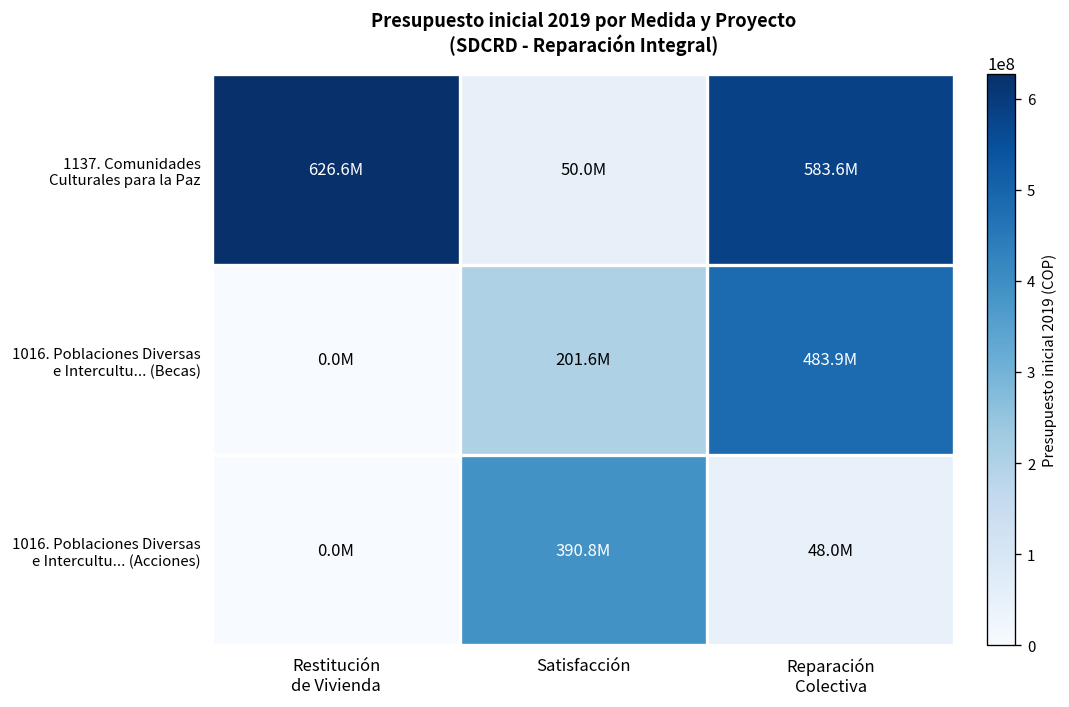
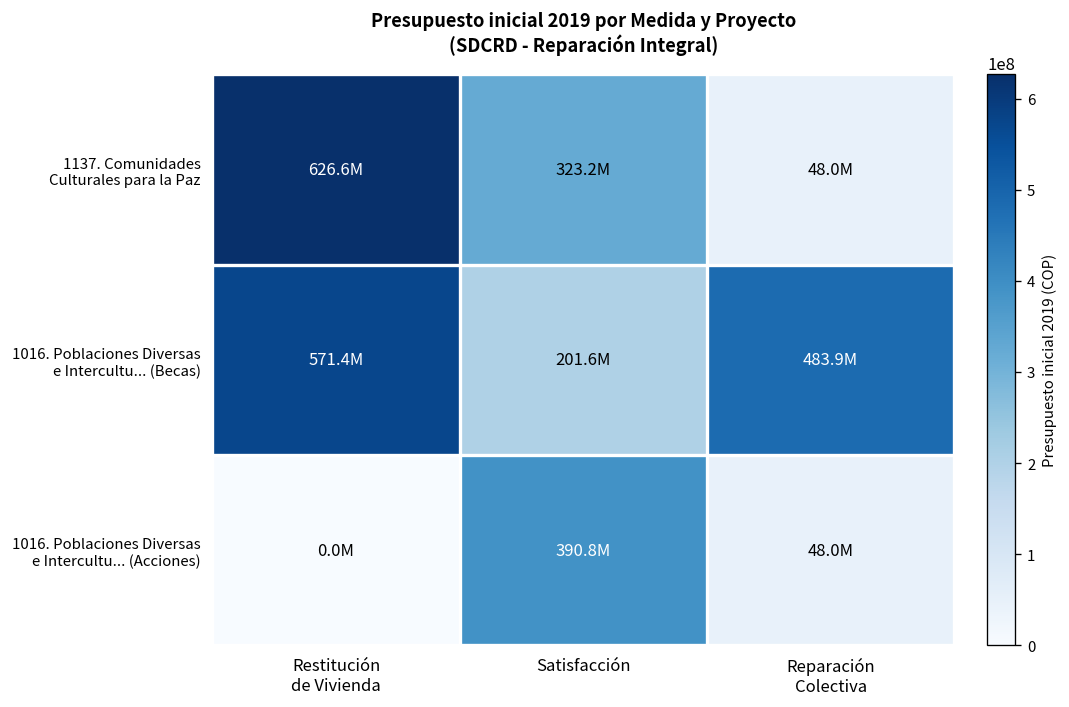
1137. Comunidades Culturales para la Paz, Satisfacción: 50.0M -> 323.2M
1137. Comunidades Culturales para la Paz, Reparación Colectiva: 583.6M -> 48.0M
1016. Poblaciones Diversas e Intercultu... (Becas), Restitución de Vivienda: 0.0M -> 571.4M
